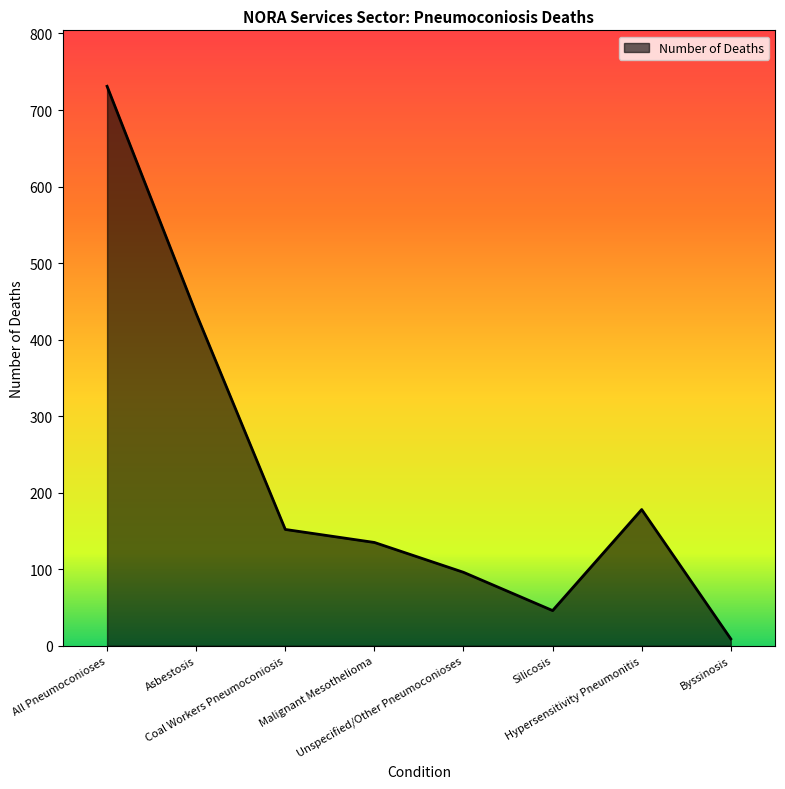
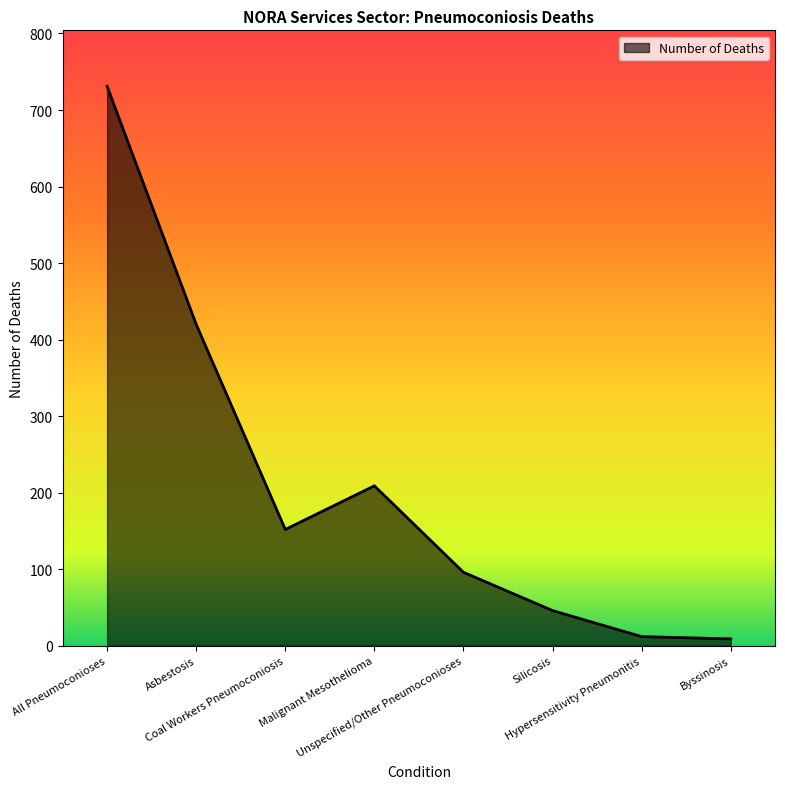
Asbestosis: 430 -> 420
Malignant Mesothelioma: 140 -> 210
Hypersensitivity Pneumonitis: 180 -> 10
